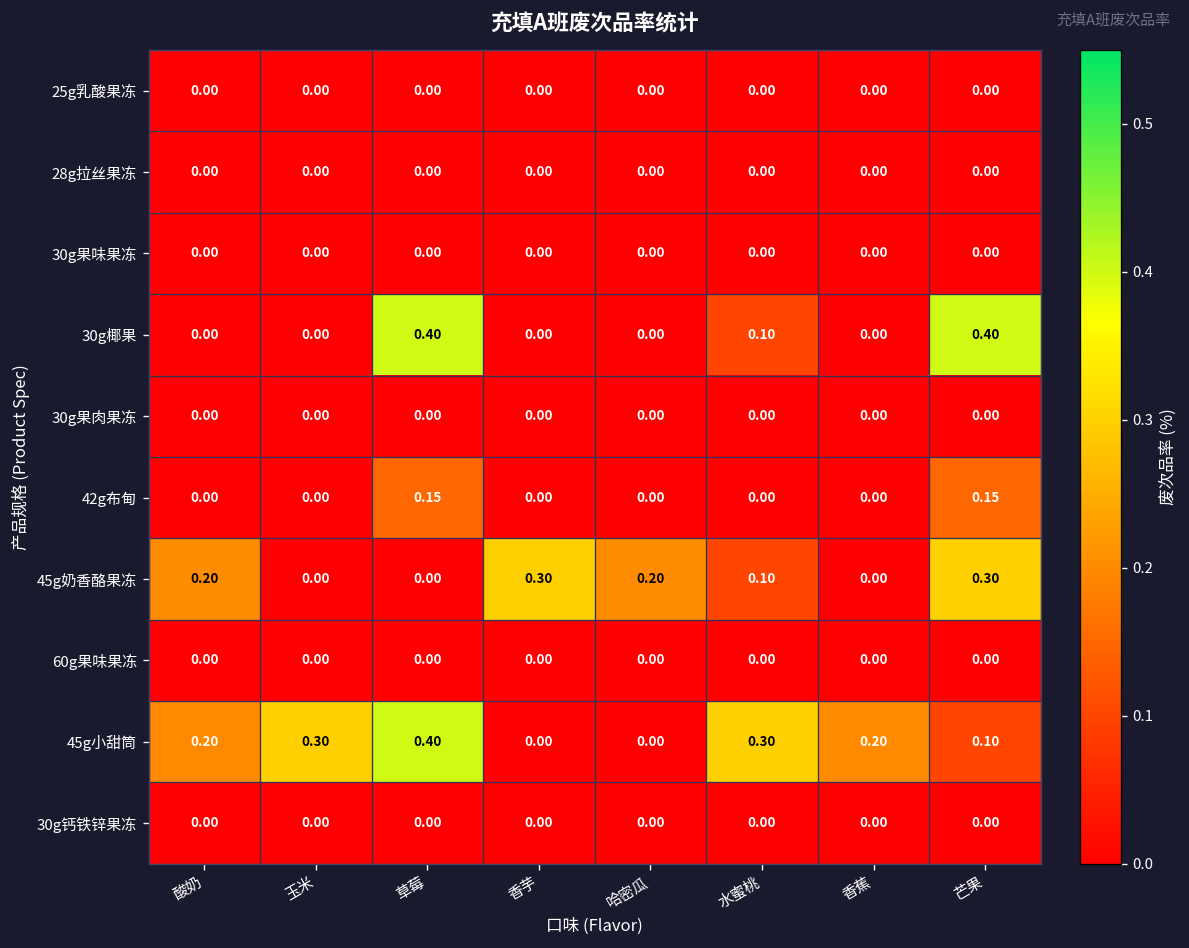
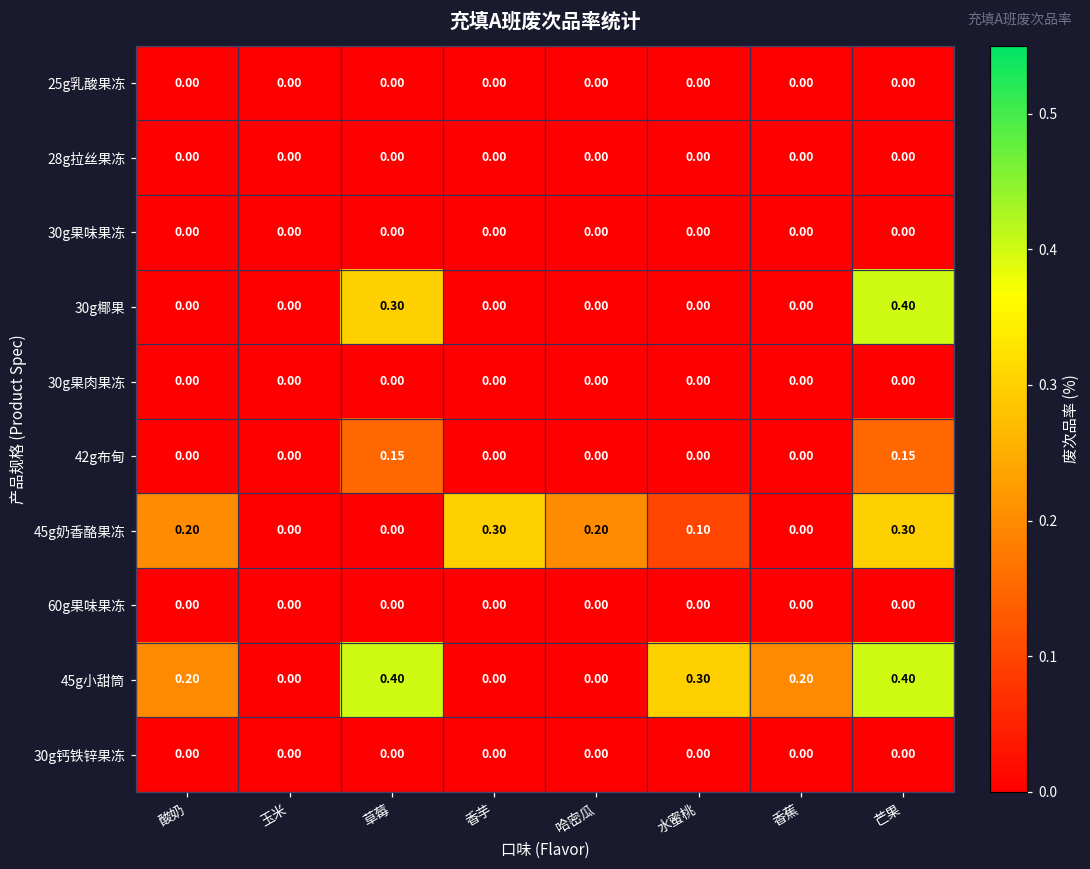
30g椰果, 草莓: 0.40 -> 0.30
30g椰果, 水蜜桃: 0.10 -> 0.00
45g小甜筒, 玉米: 0.30 -> 0.00
45g小甜筒, 芒果: 0.10 -> 0.40
